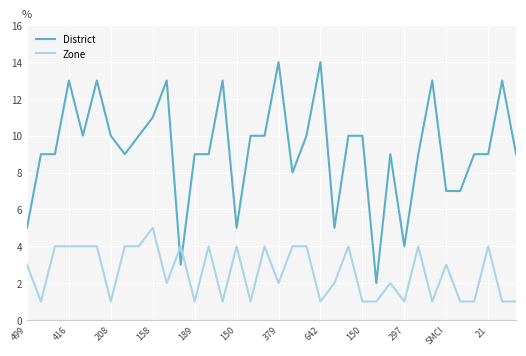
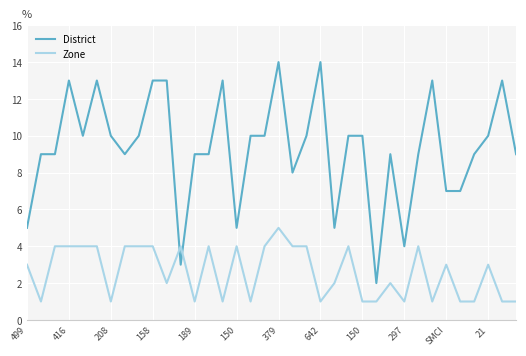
District, 158: 11 -> 13
Zone, 158: 5 -> 4
Zone, 379: 2 -> 5
District, 21: 9 -> 10
Zone, 21: 4 -> 3
